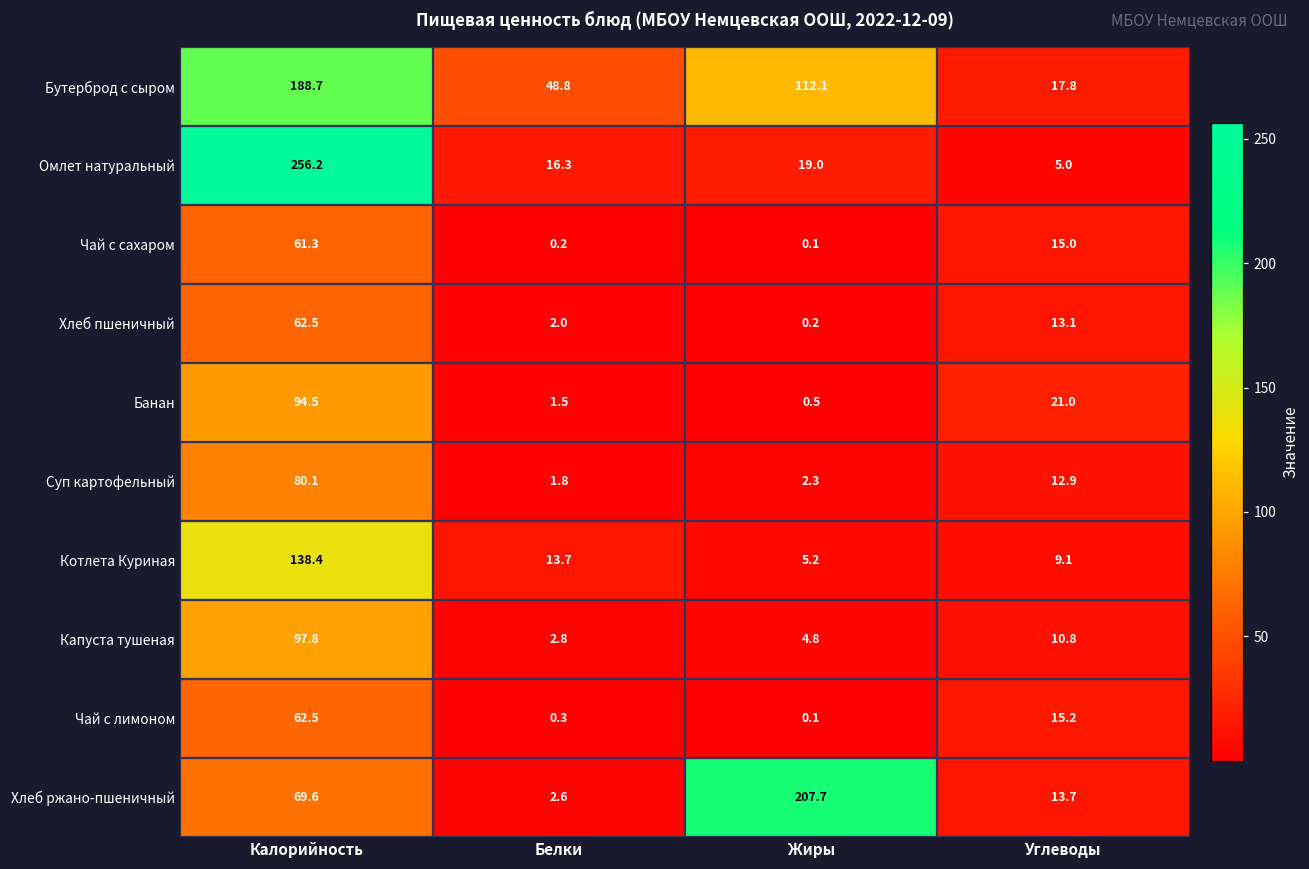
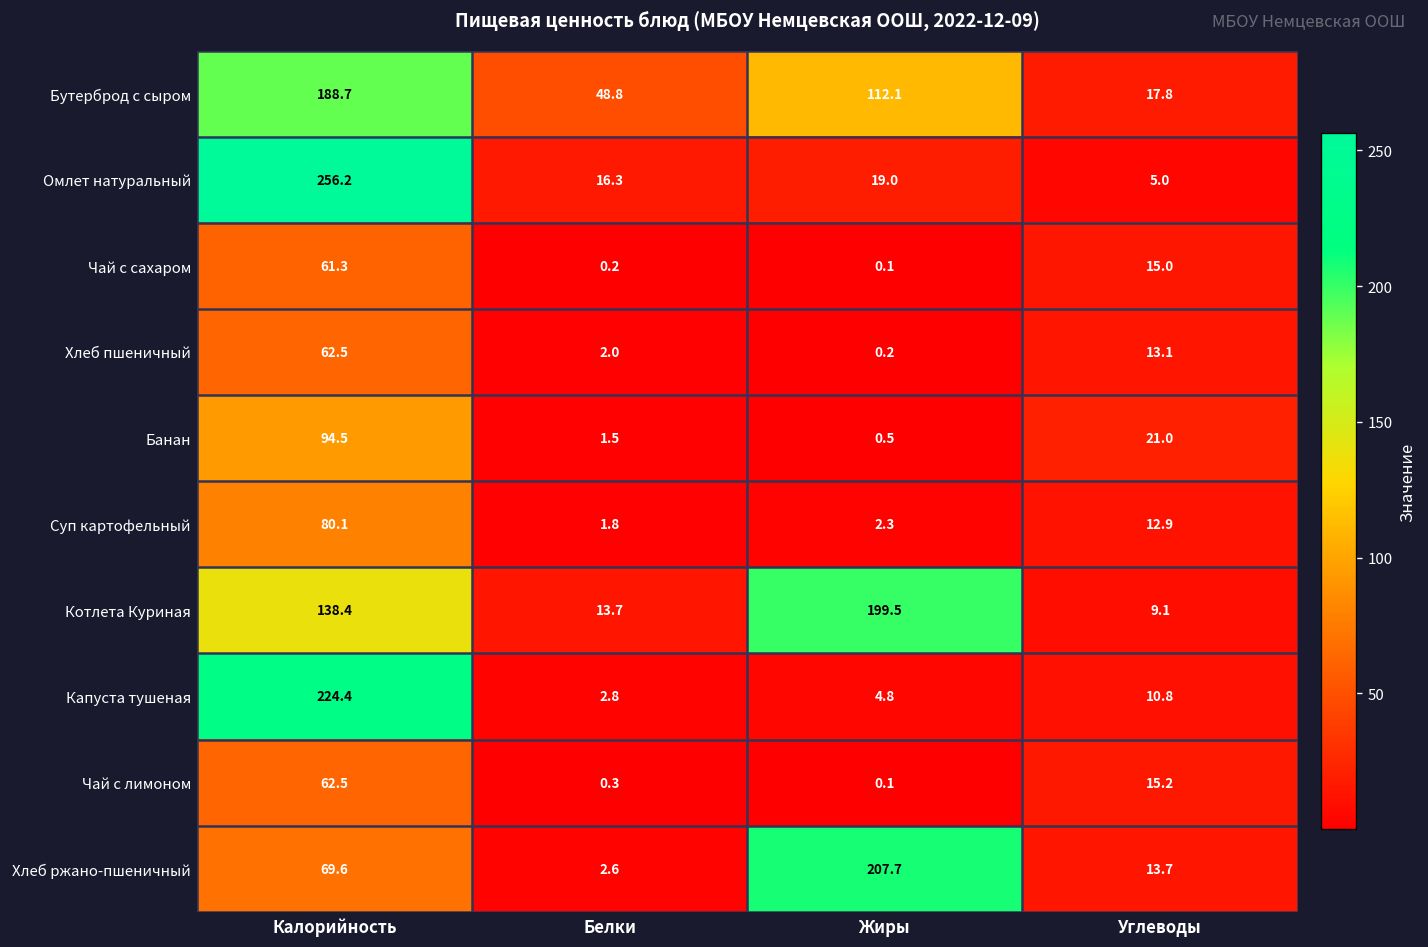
Котлета Куриная, Жиры: 5.2 -> 199.5
Капуста тушеная, Калорийность: 97.8 -> 224.4
